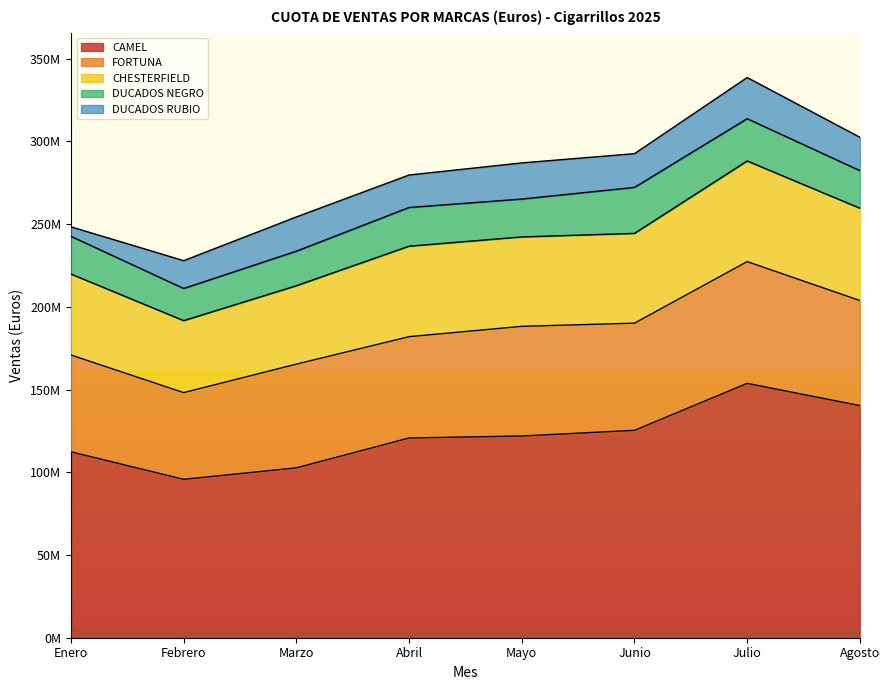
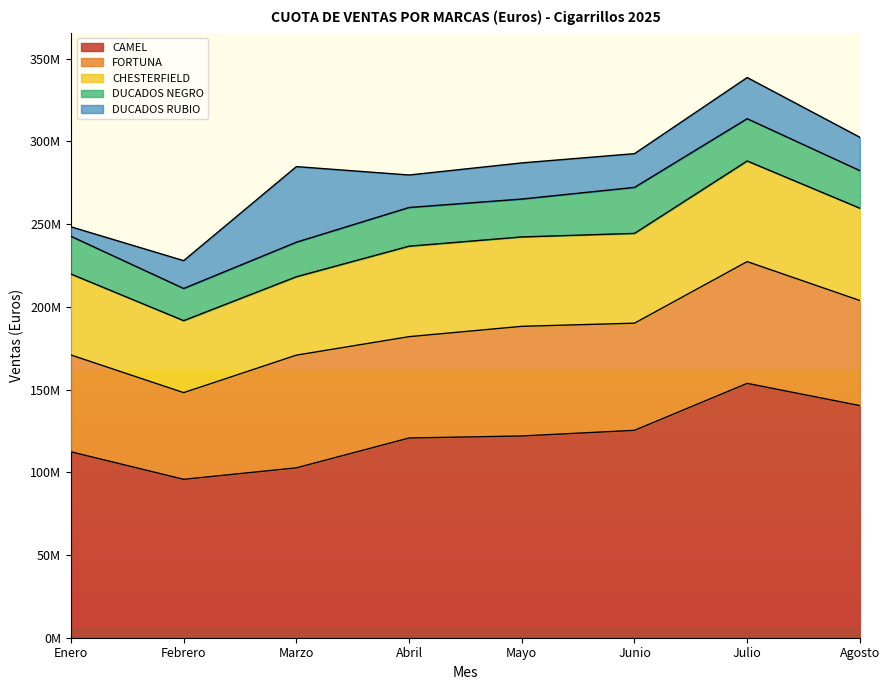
FORTUNA, Marzo: 63000000 -> 68000000
DUCADOS RUBIO, Marzo: 21000000 -> 46000000
